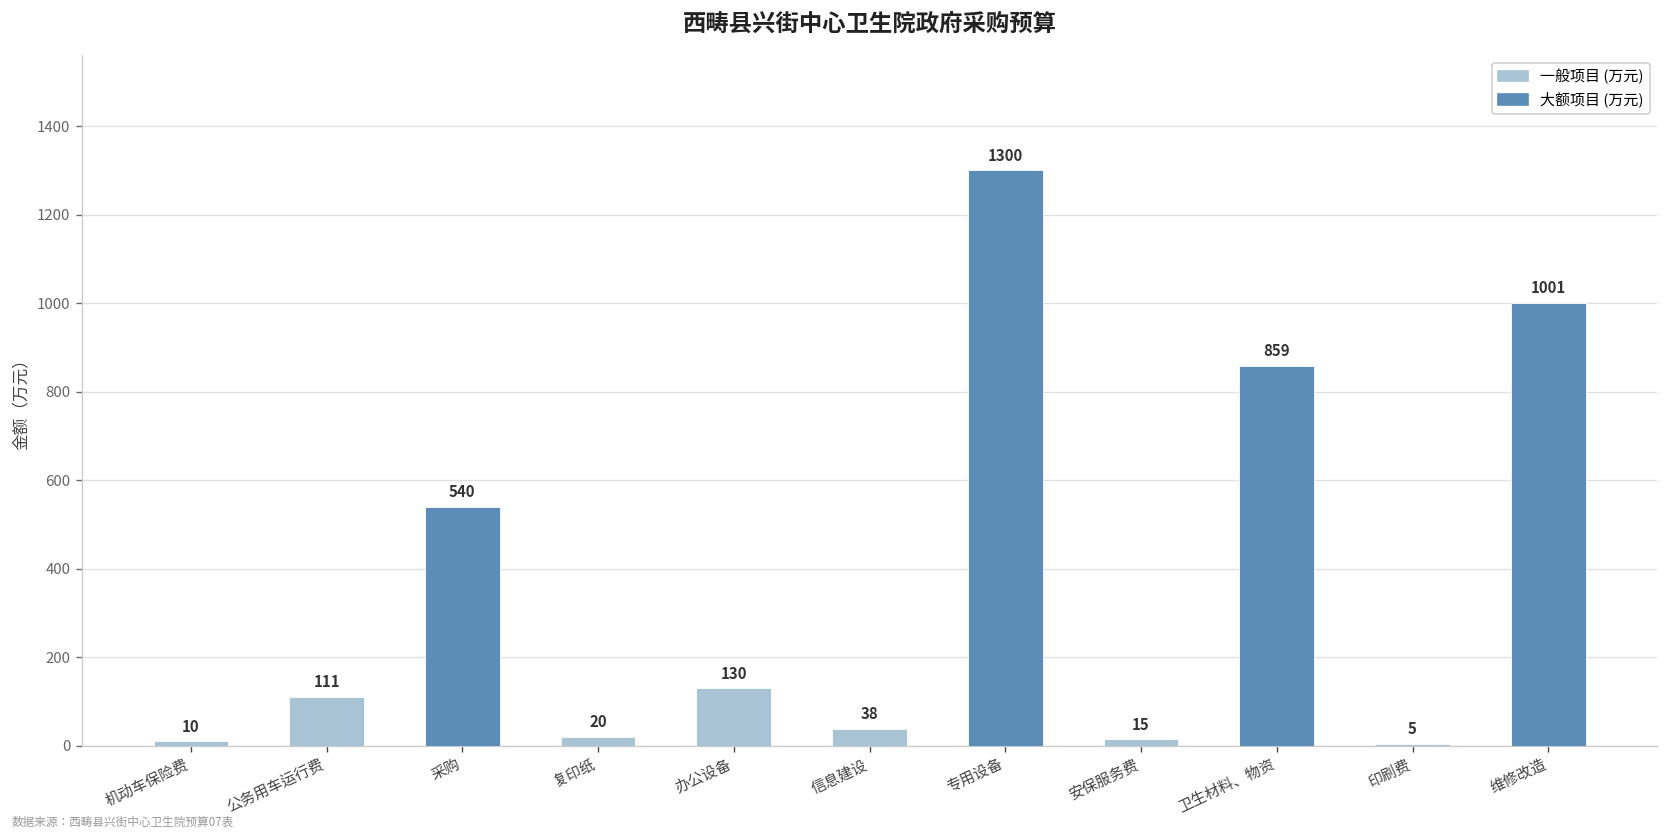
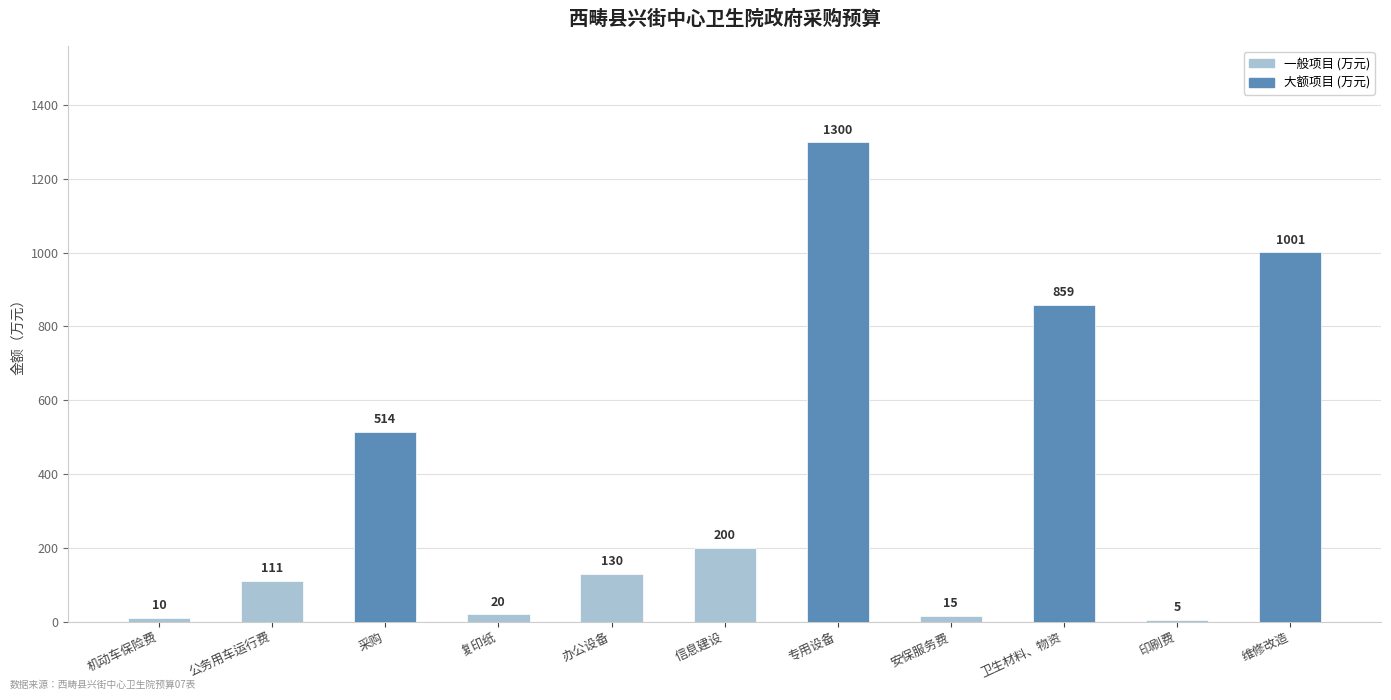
采购: 540 -> 514
信息建设: 38 -> 200
